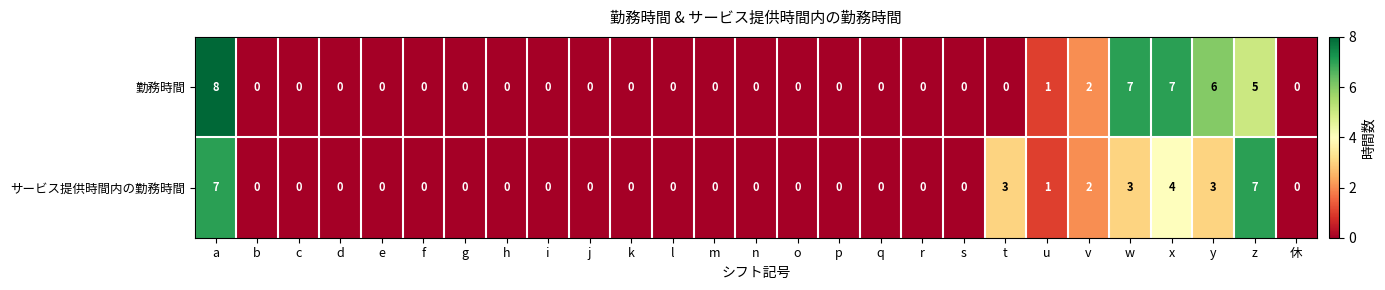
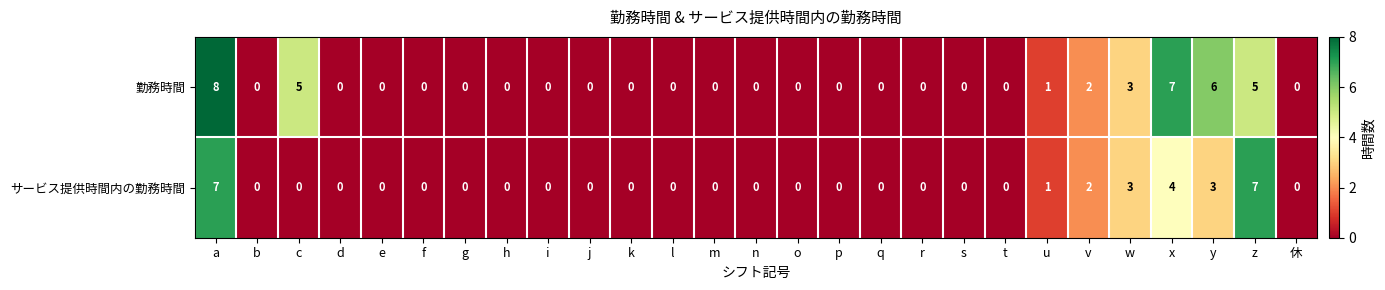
勤務時間, c: 0 -> 5
勤務時間, w: 7 -> 3
サービス提供時間内の勤務時間, t: 3 -> 0
